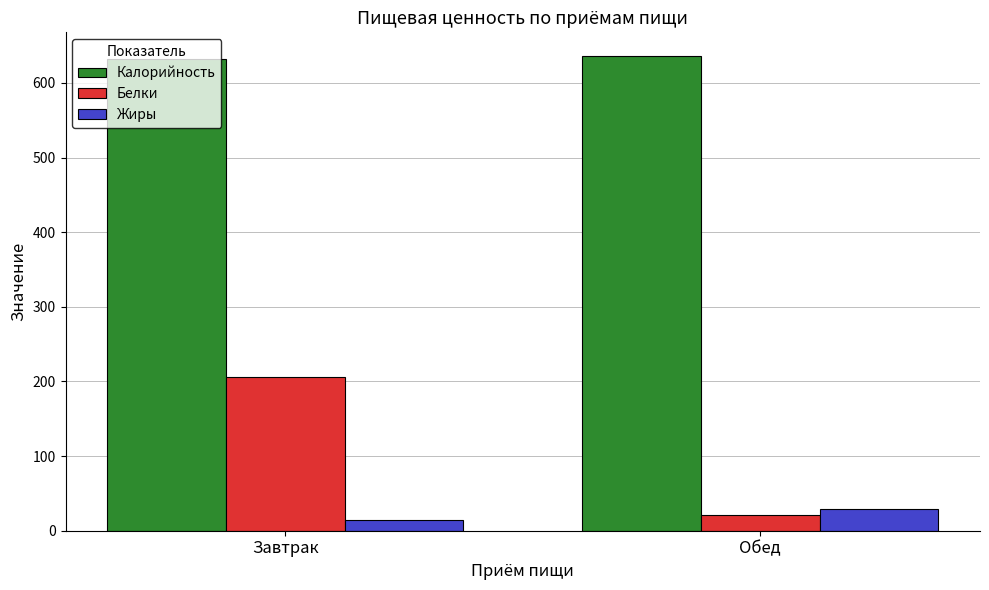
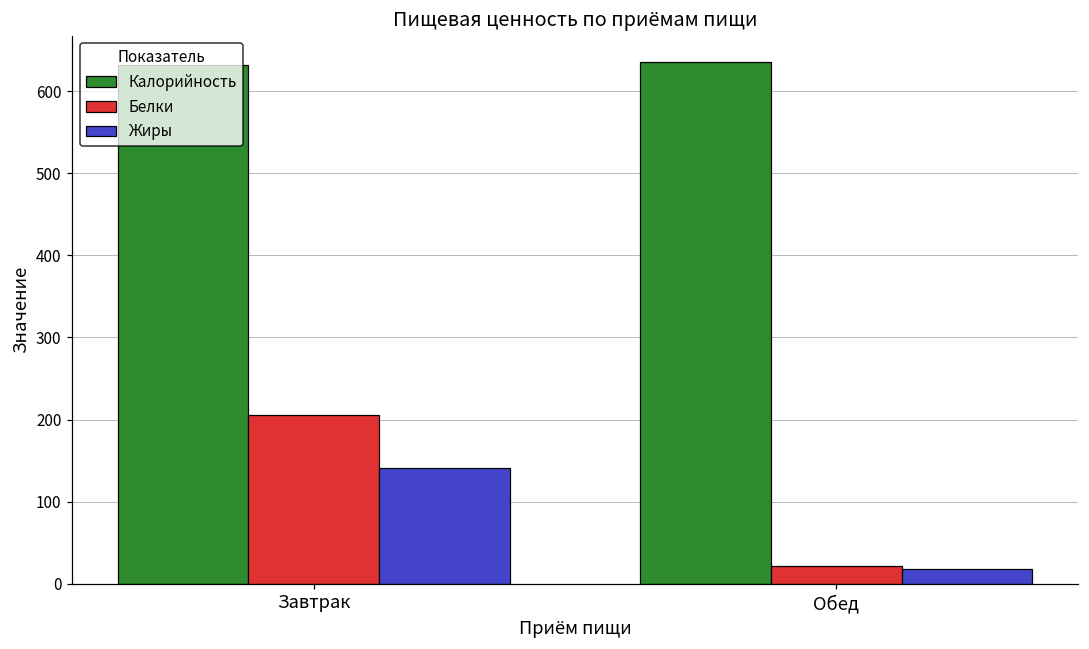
Жиры, Завтрак: 20 -> 140
Жиры, Обед: 30 -> 20
